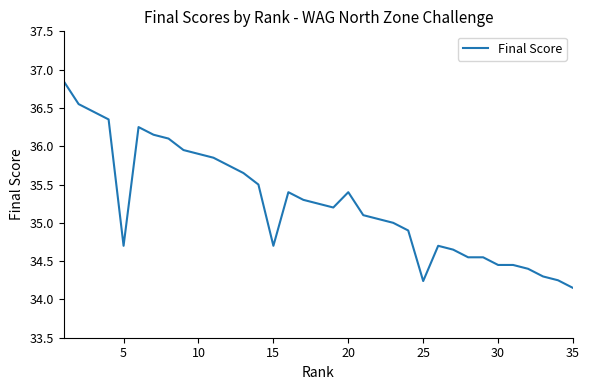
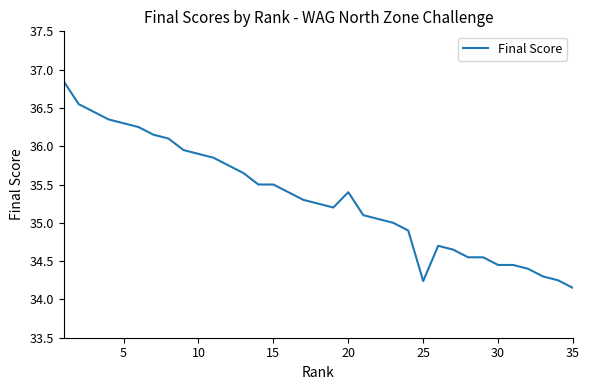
5: 34.7 -> 36.3
15: 34.7 -> 35.5
